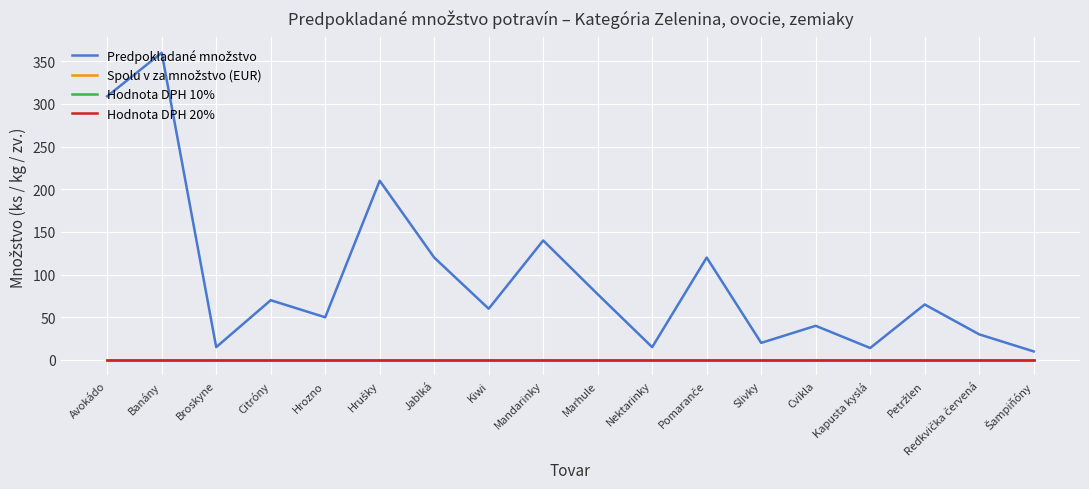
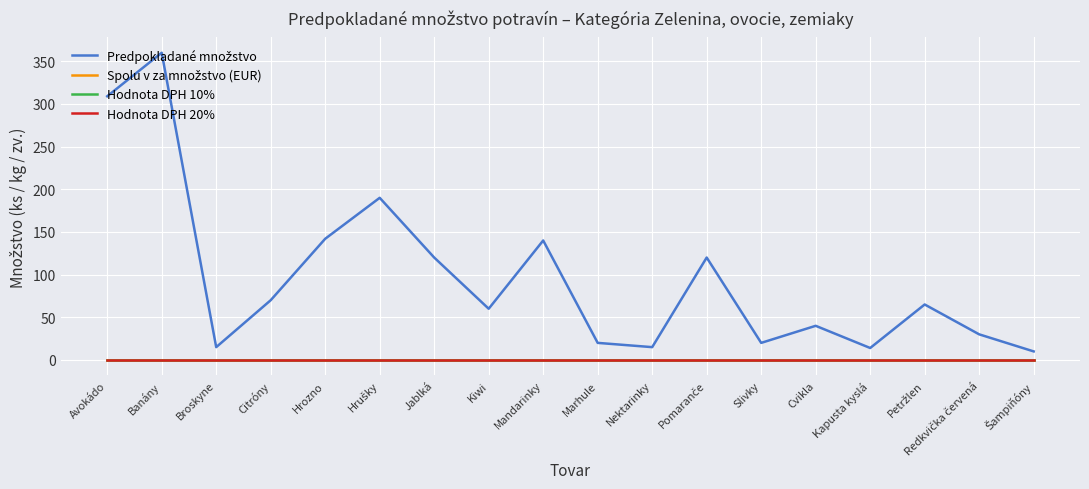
Predpokladané množstvo, Hrozno: 50 -> 140
Predpokladané množstvo, Hrušky: 210 -> 190
Predpokladané množstvo, Marhule: 80 -> 20
